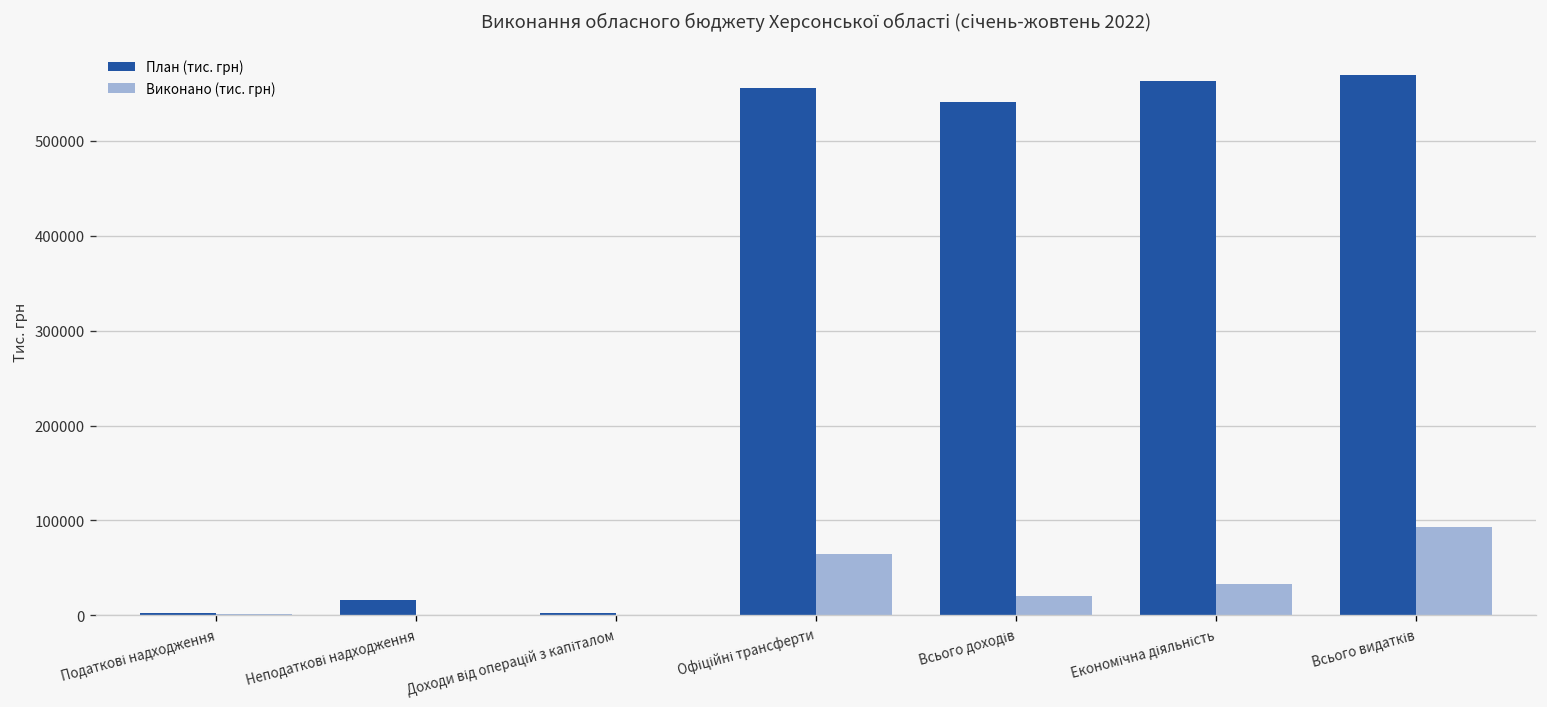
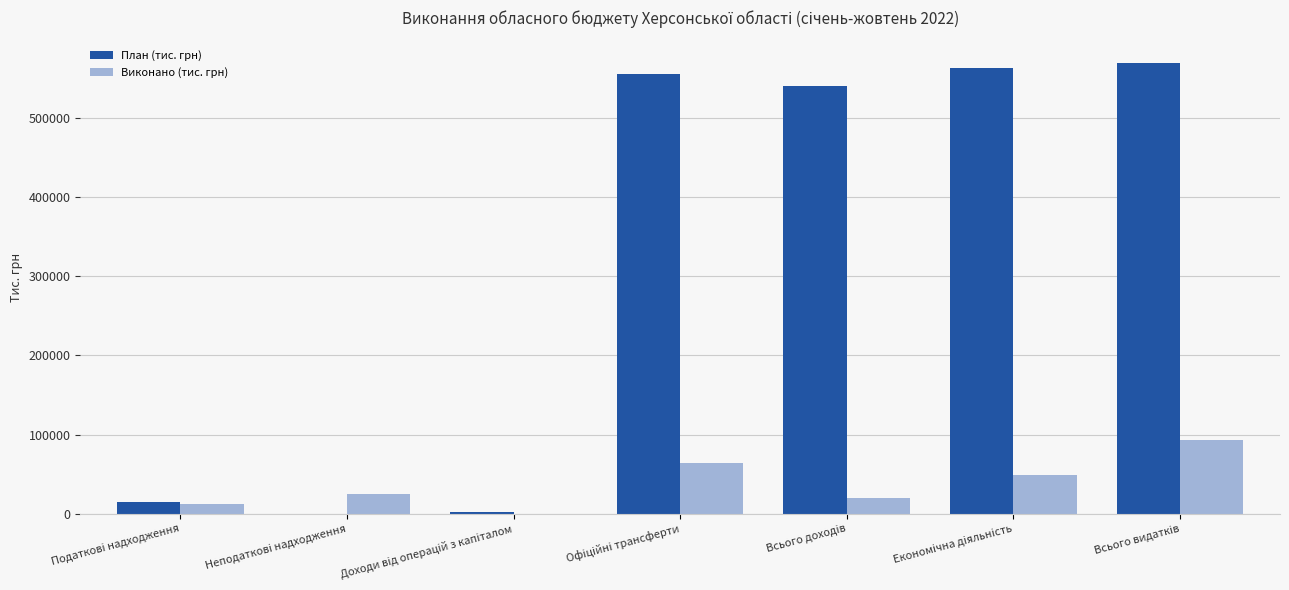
План (тис. грн), Податкові надходження: 0 -> 20000
Виконано (тис. грн), Податкові надходження: 0 -> 10000
План (тис. грн), Неподаткові надходження: 20000 -> 0
Виконано (тис. грн), Неподаткові надходження: 0 -> 20000
Виконано (тис. грн), Економічна діяльність: 30000 -> 50000
